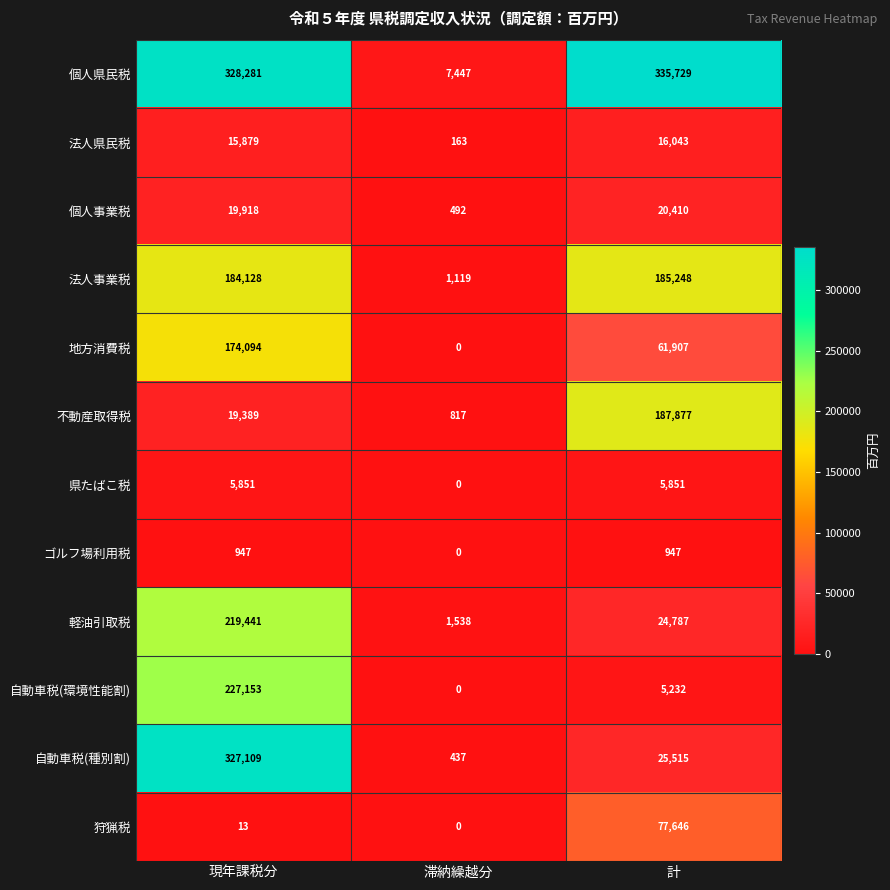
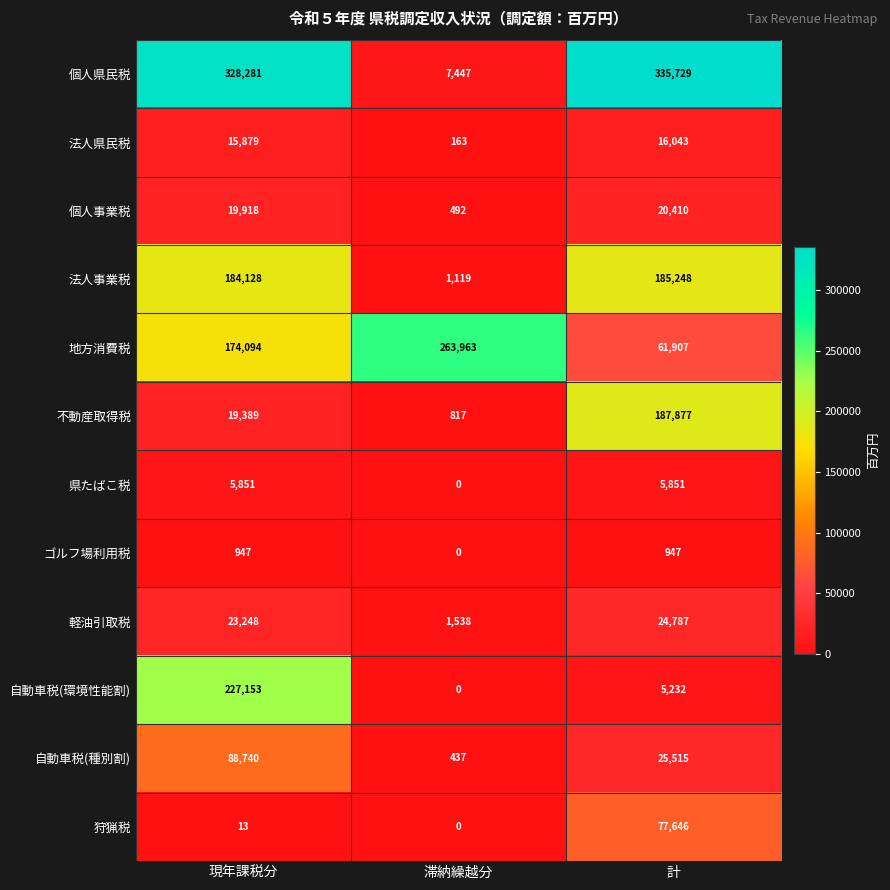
地方消費税, 滞納繰越分: 0 -> 263,963
軽油引取税, 現年課税分: 219,441 -> 23,248
自動車税(種別割), 現年課税分: 327,109 -> 88,740
